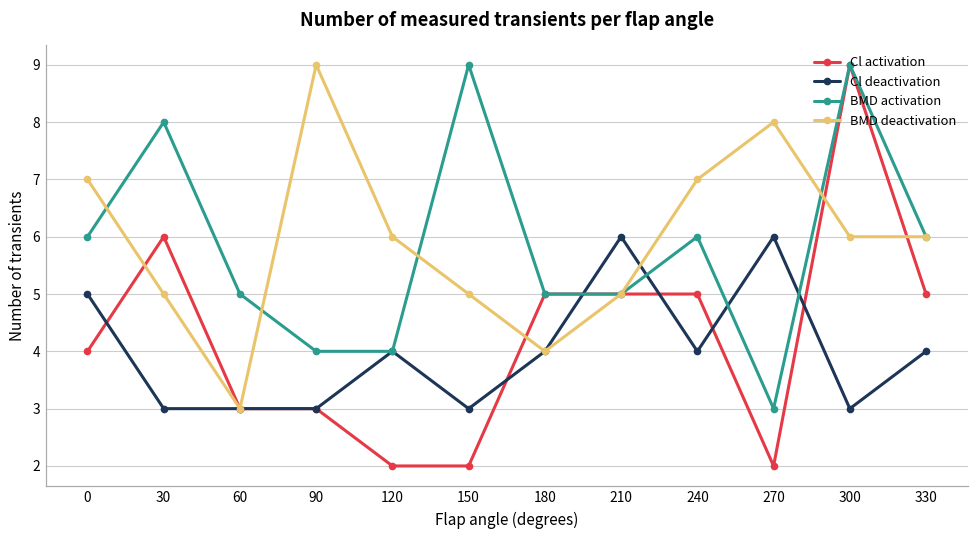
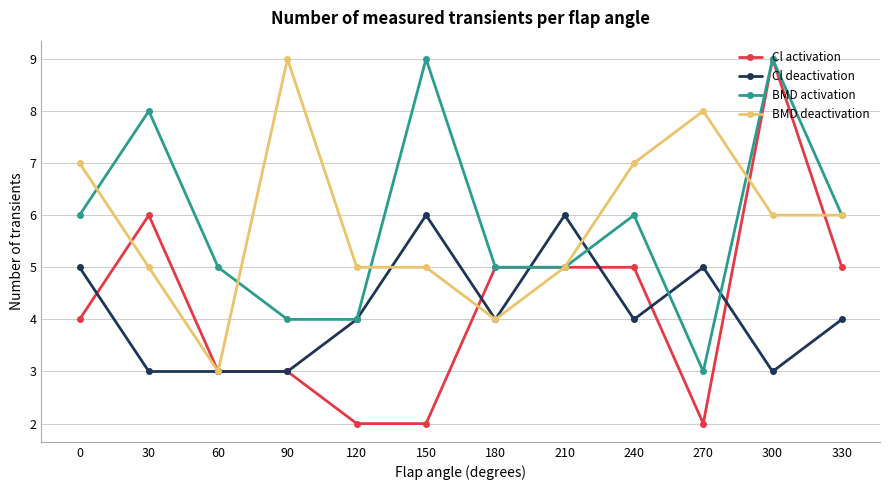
BMD deactivation, 120: 6 -> 5
Cl deactivation, 150: 3 -> 6
Cl deactivation, 270: 6 -> 5
